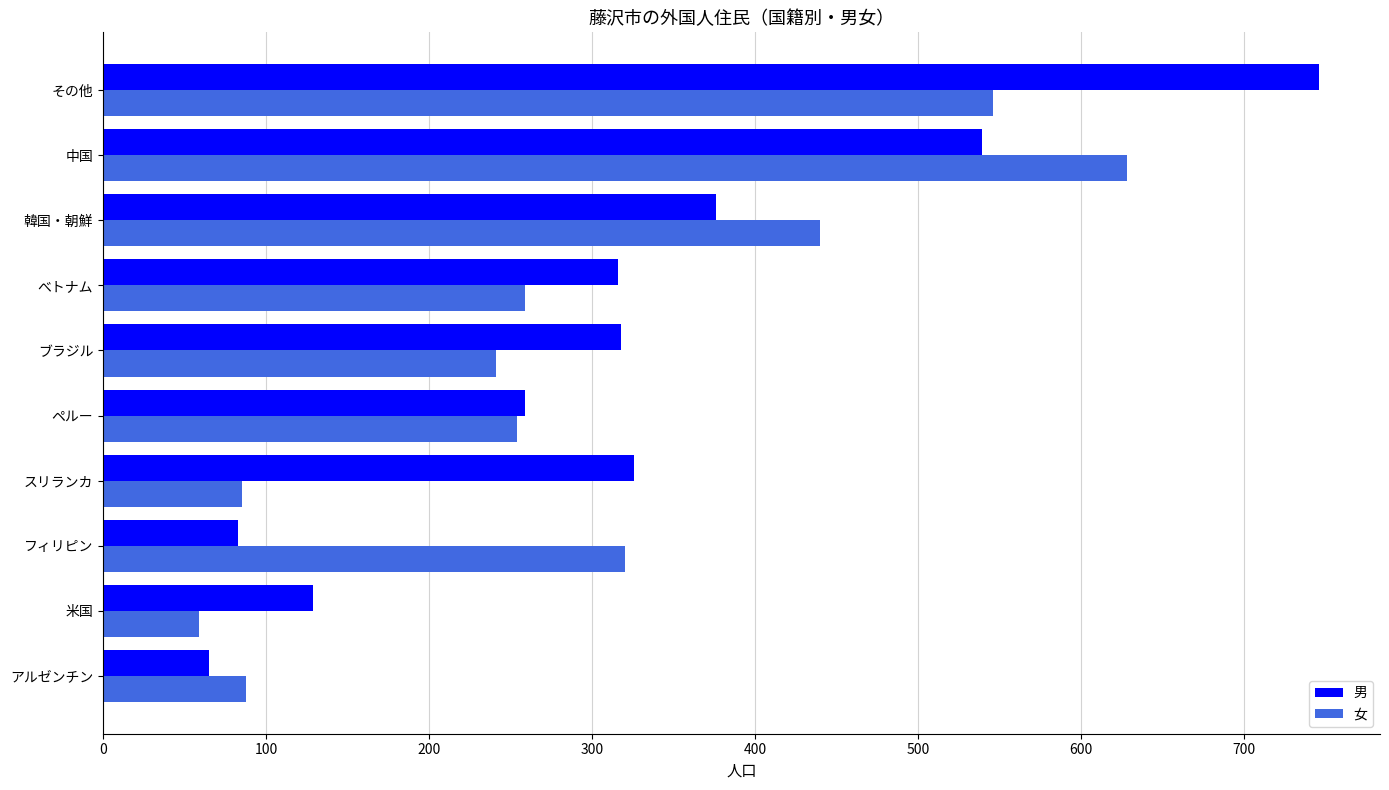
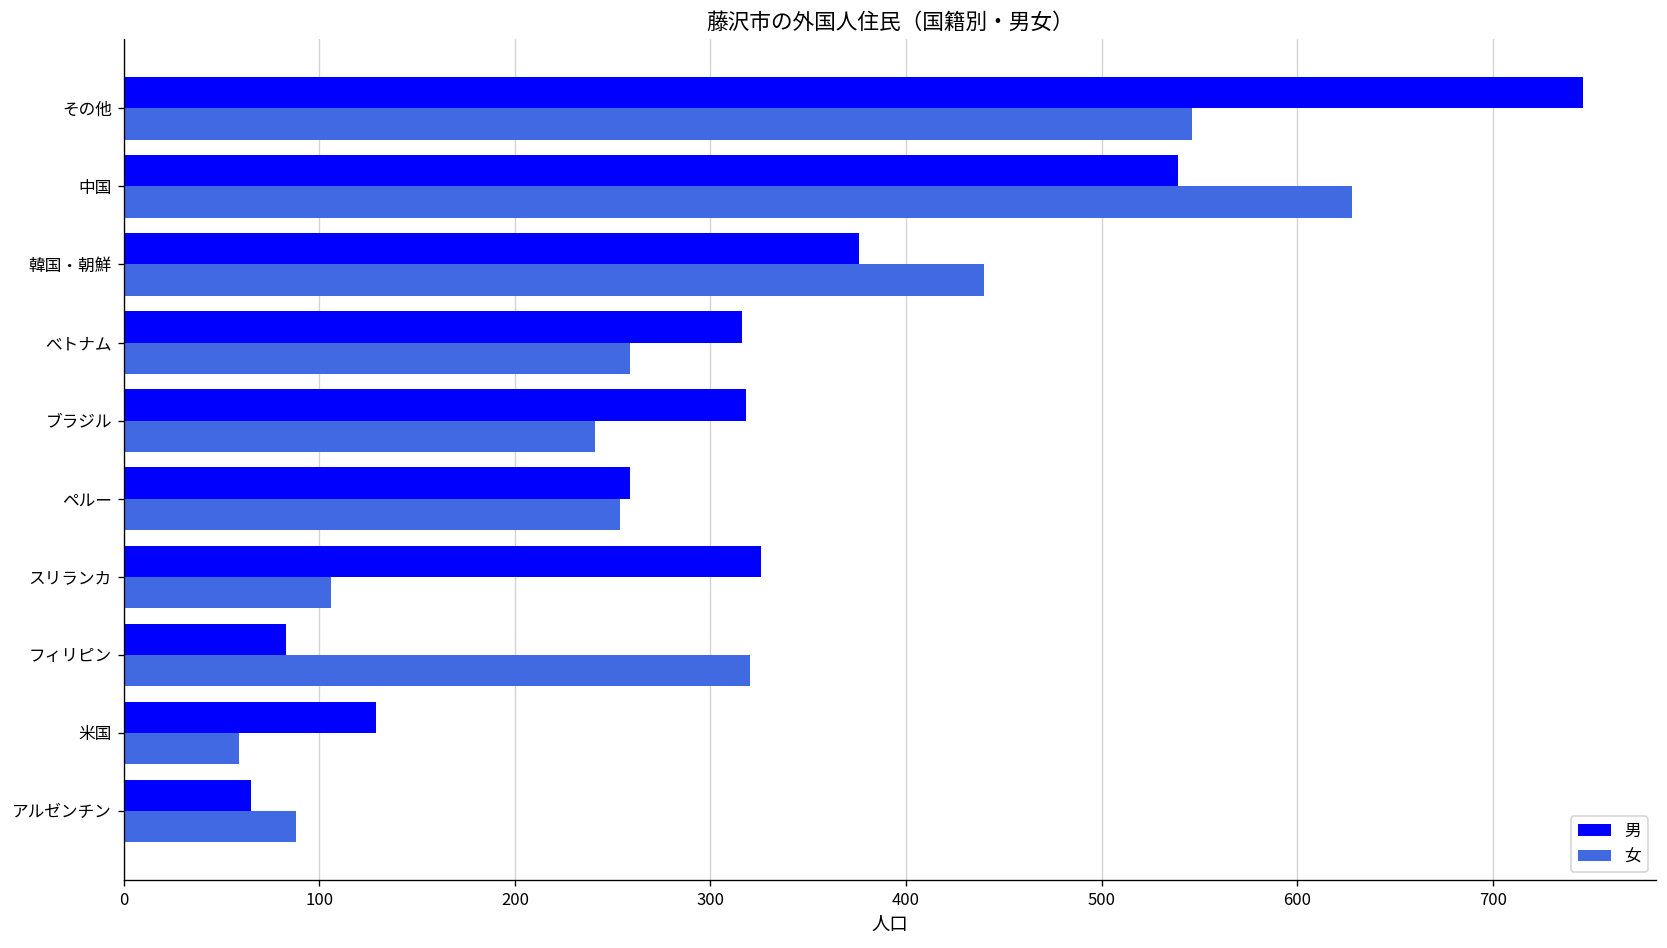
女, スリランカ: 85 -> 106
